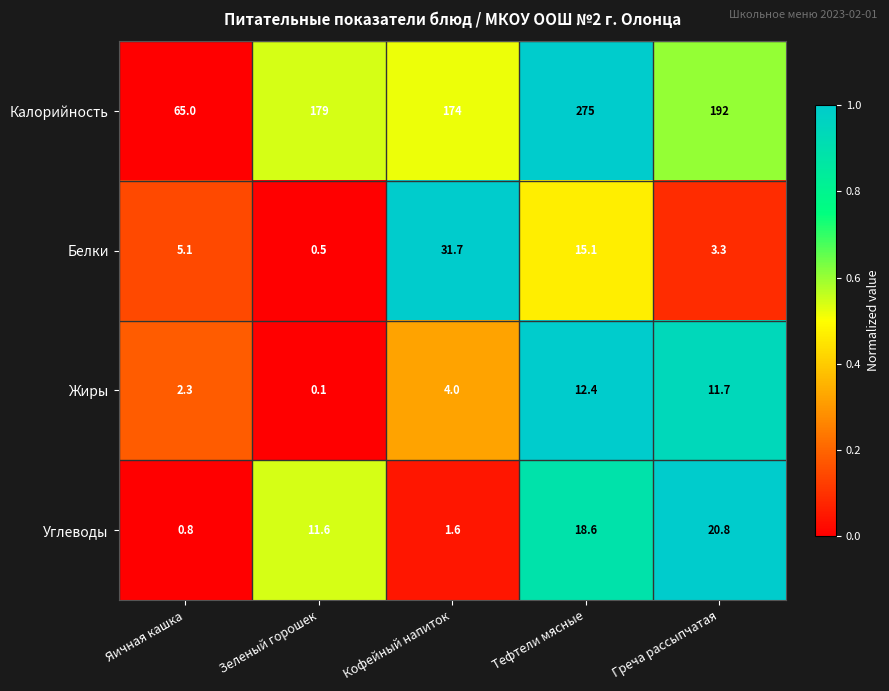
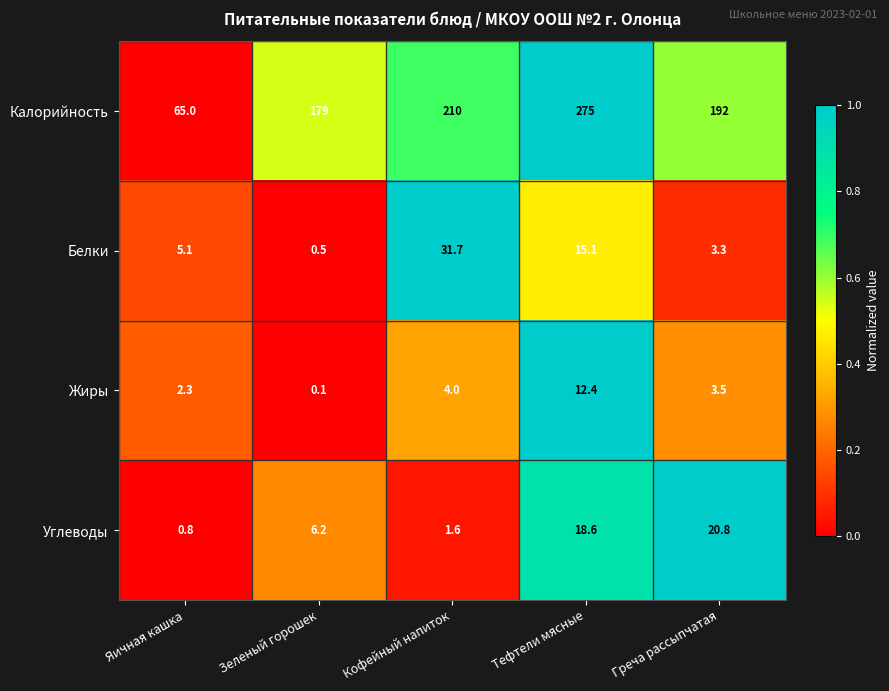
Калорийность, Кофейный напиток: 174 -> 210
Жиры, Греча рассыпчатая: 11.7 -> 3.5
Углеводы, Зеленый горошек: 11.6 -> 6.2
